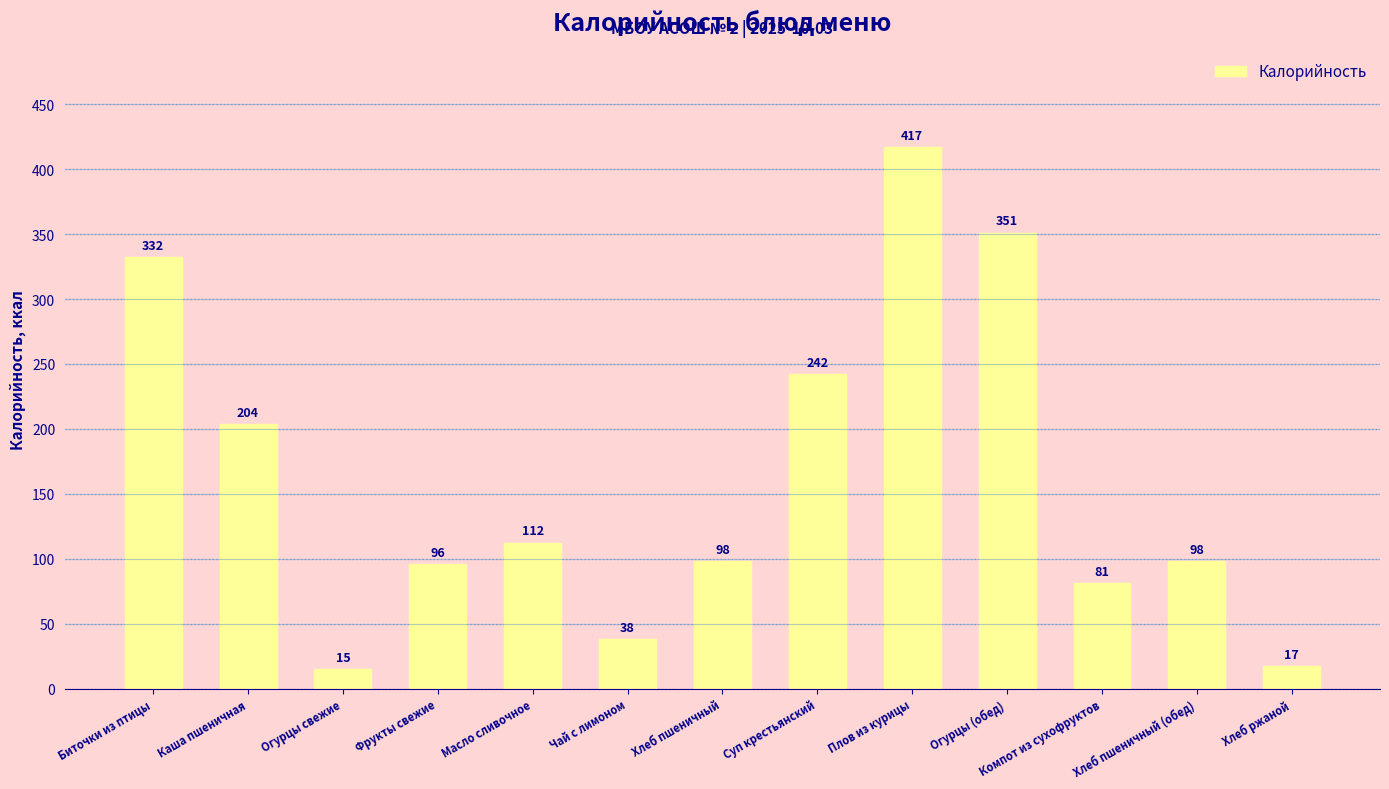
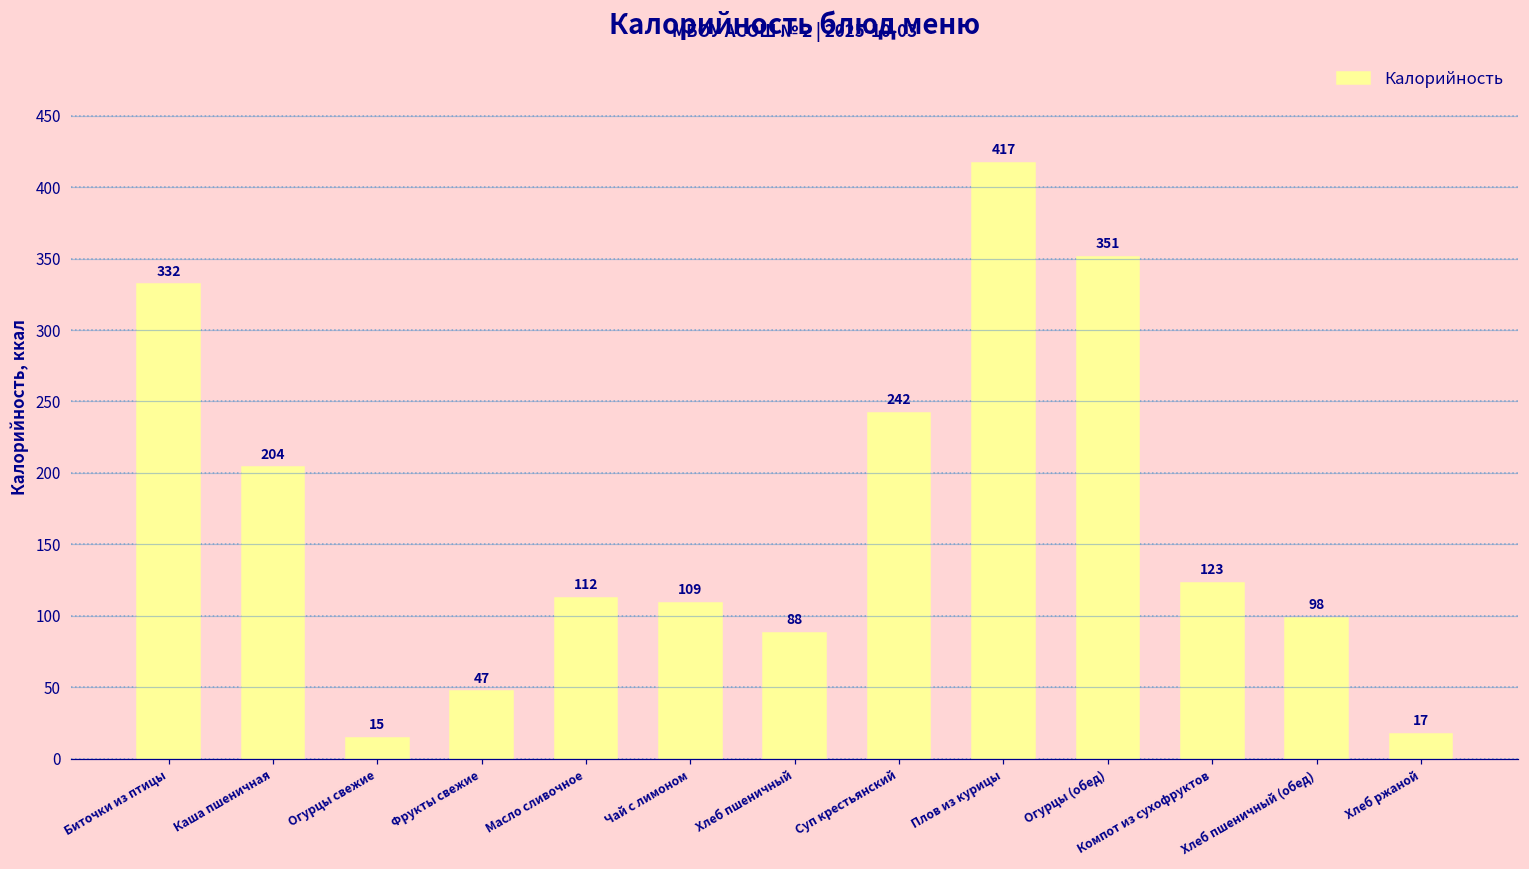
Фрукты свежие: 96 -> 47
Чай с лимоном: 38 -> 109
Хлеб пшеничный: 98 -> 88
Компот из сухофруктов: 81 -> 123
